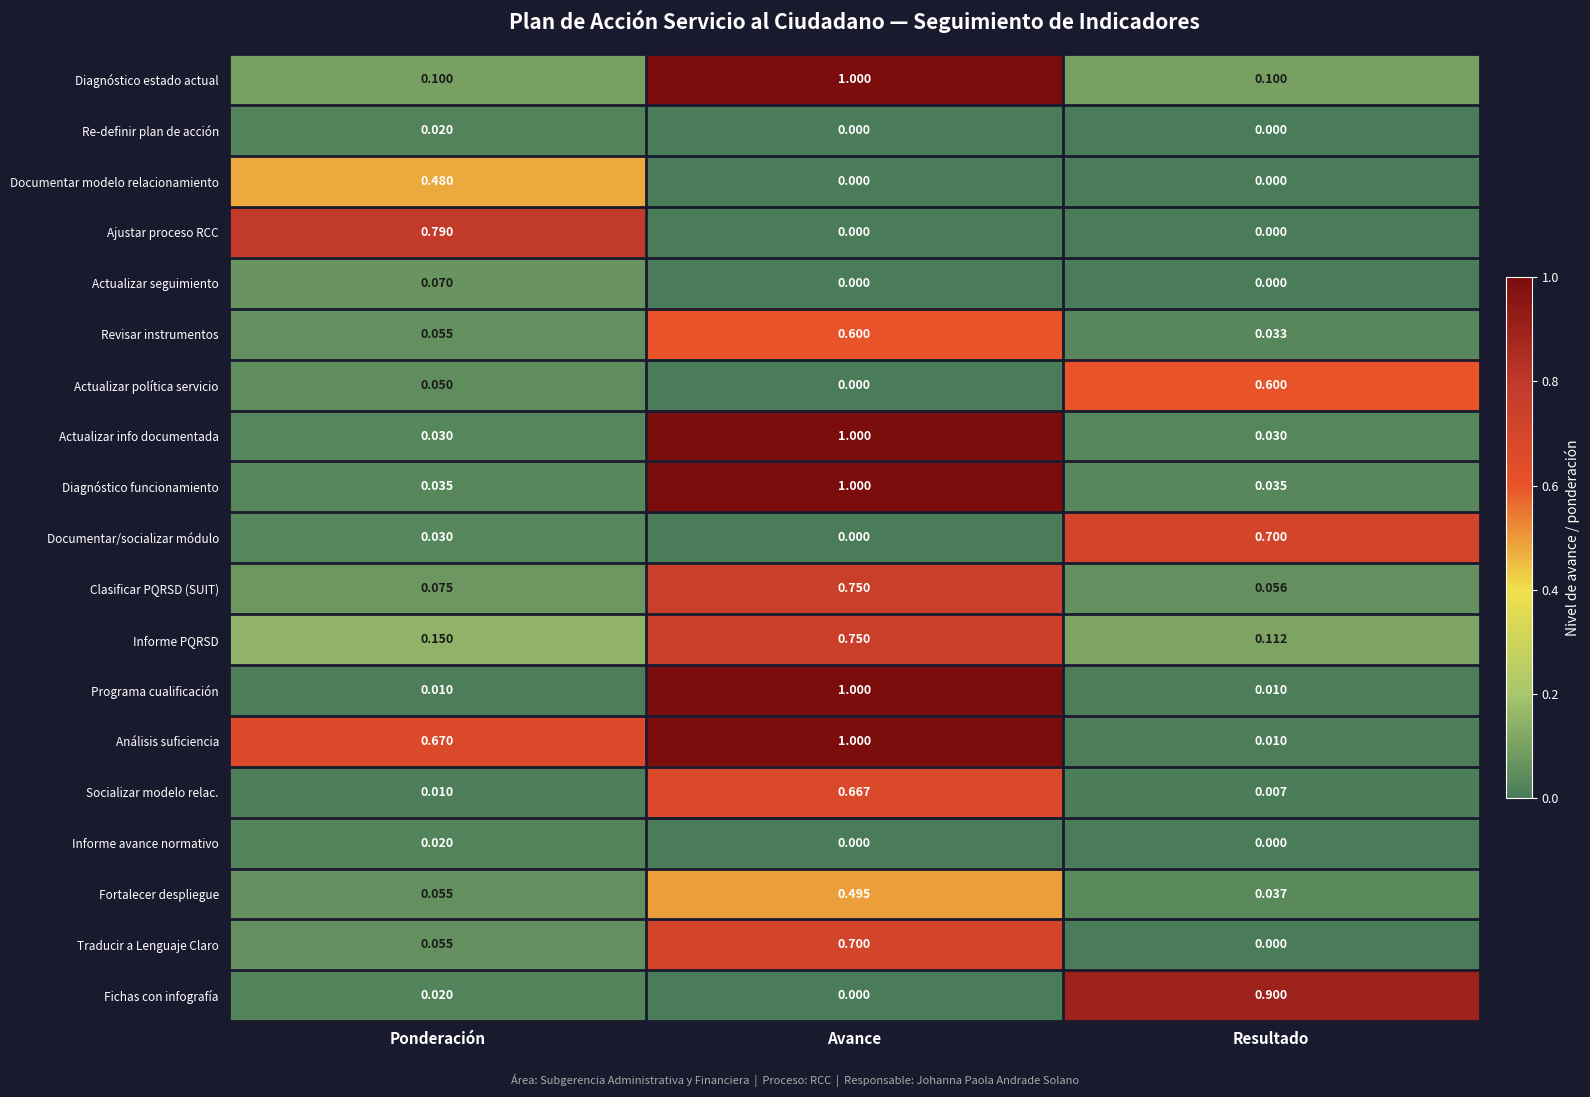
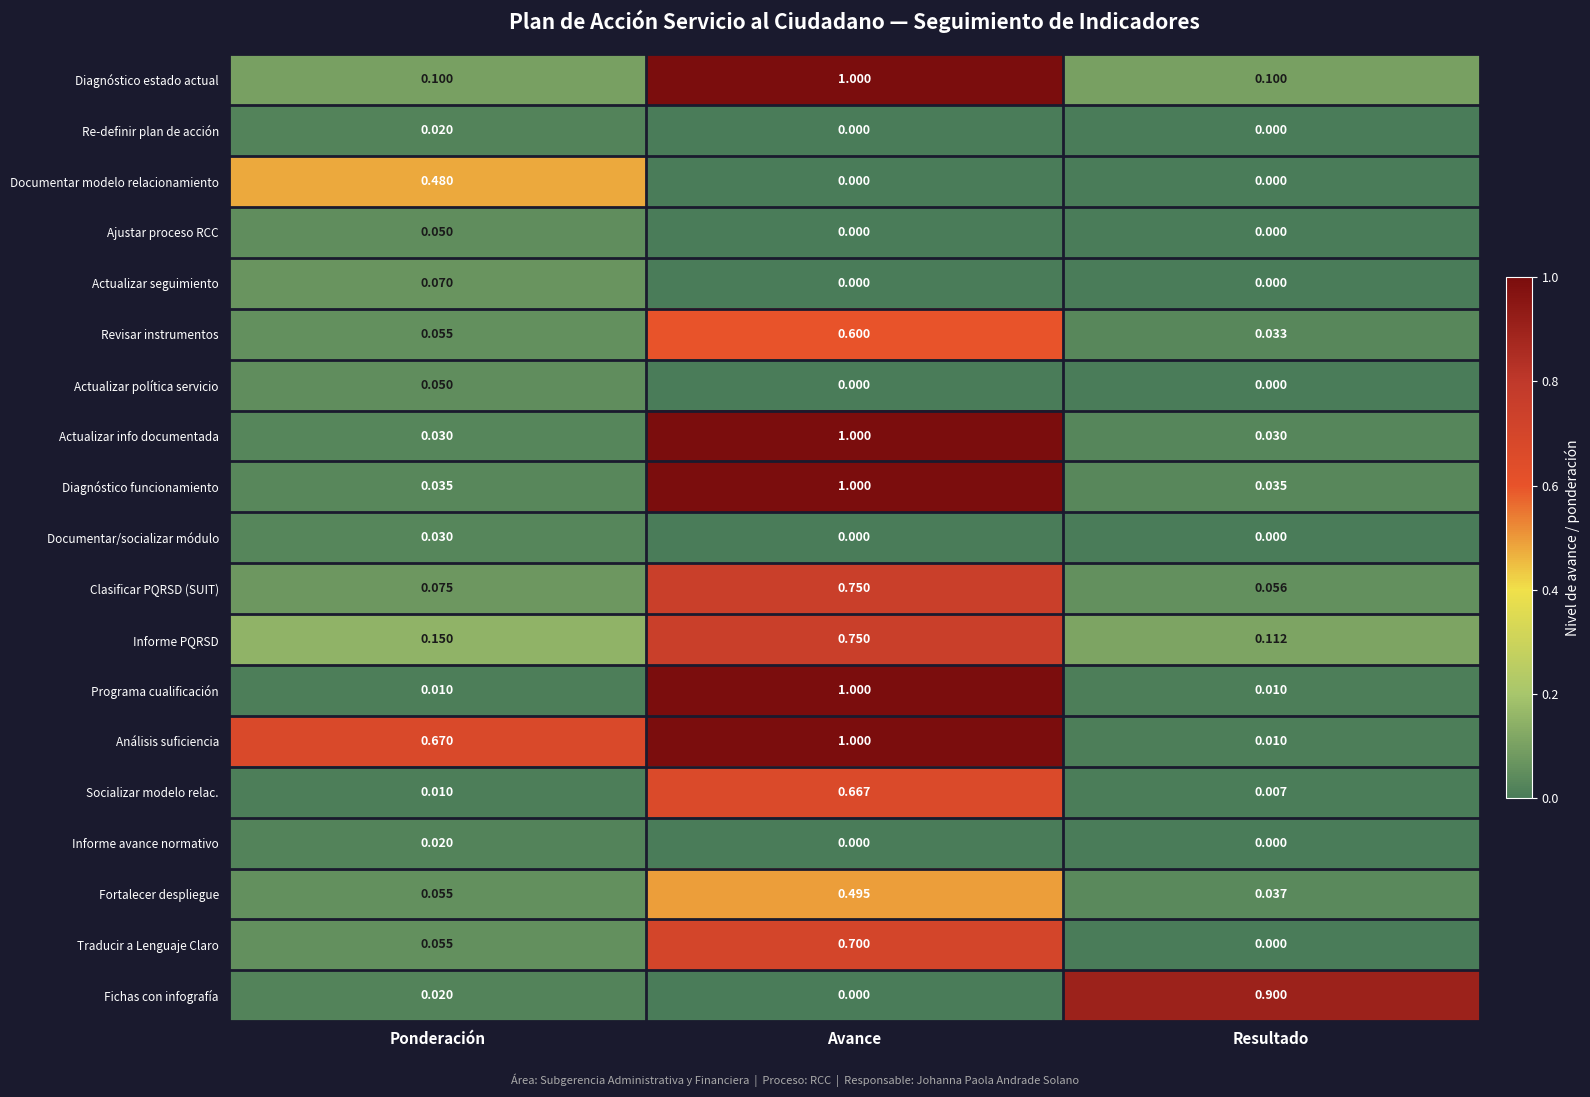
Ajustar proceso RCC, Ponderación: 0.790 -> 0.050
Actualizar política servicio, Resultado: 0.600 -> 0.000
Documentar/socializar módulo, Resultado: 0.700 -> 0.000
